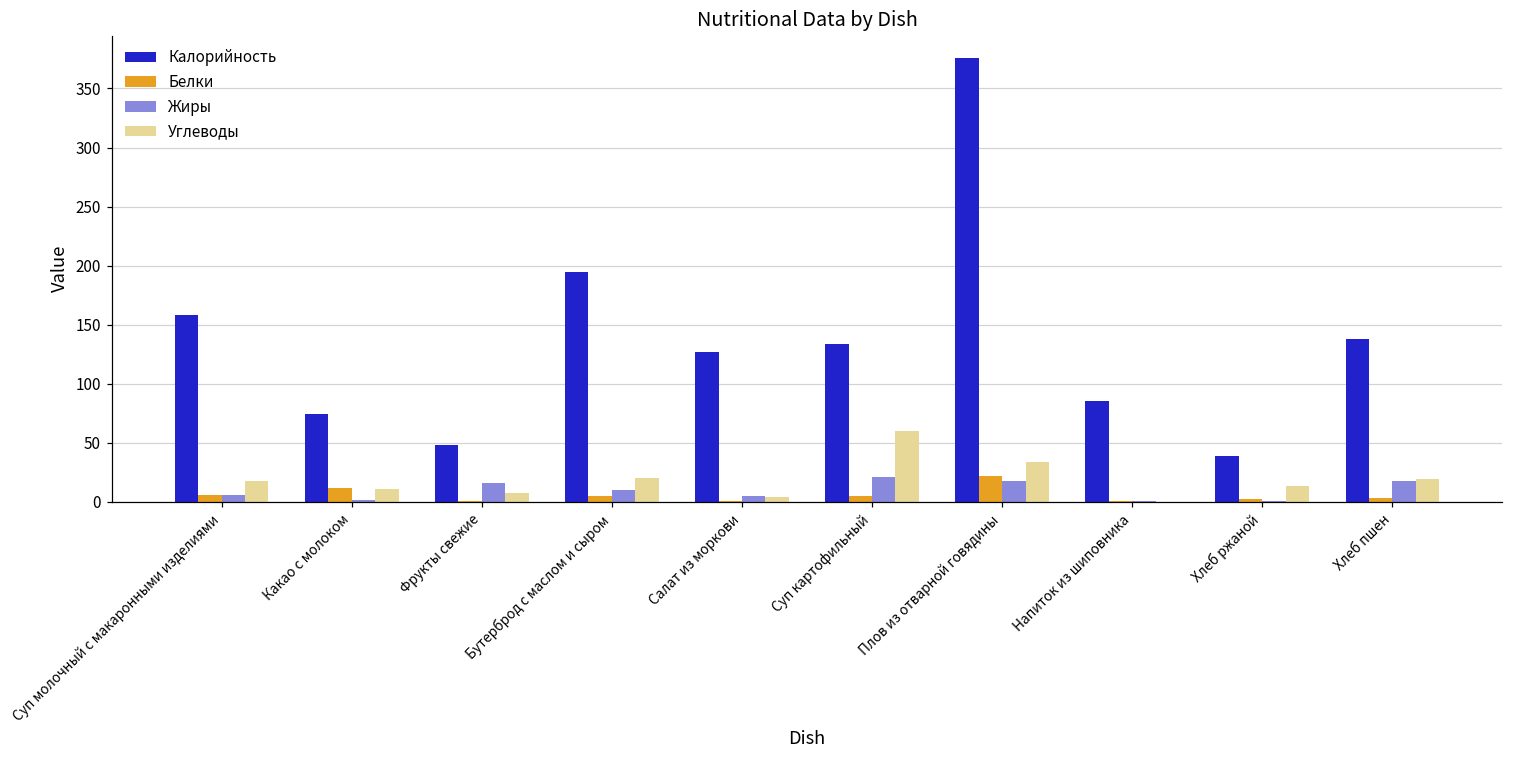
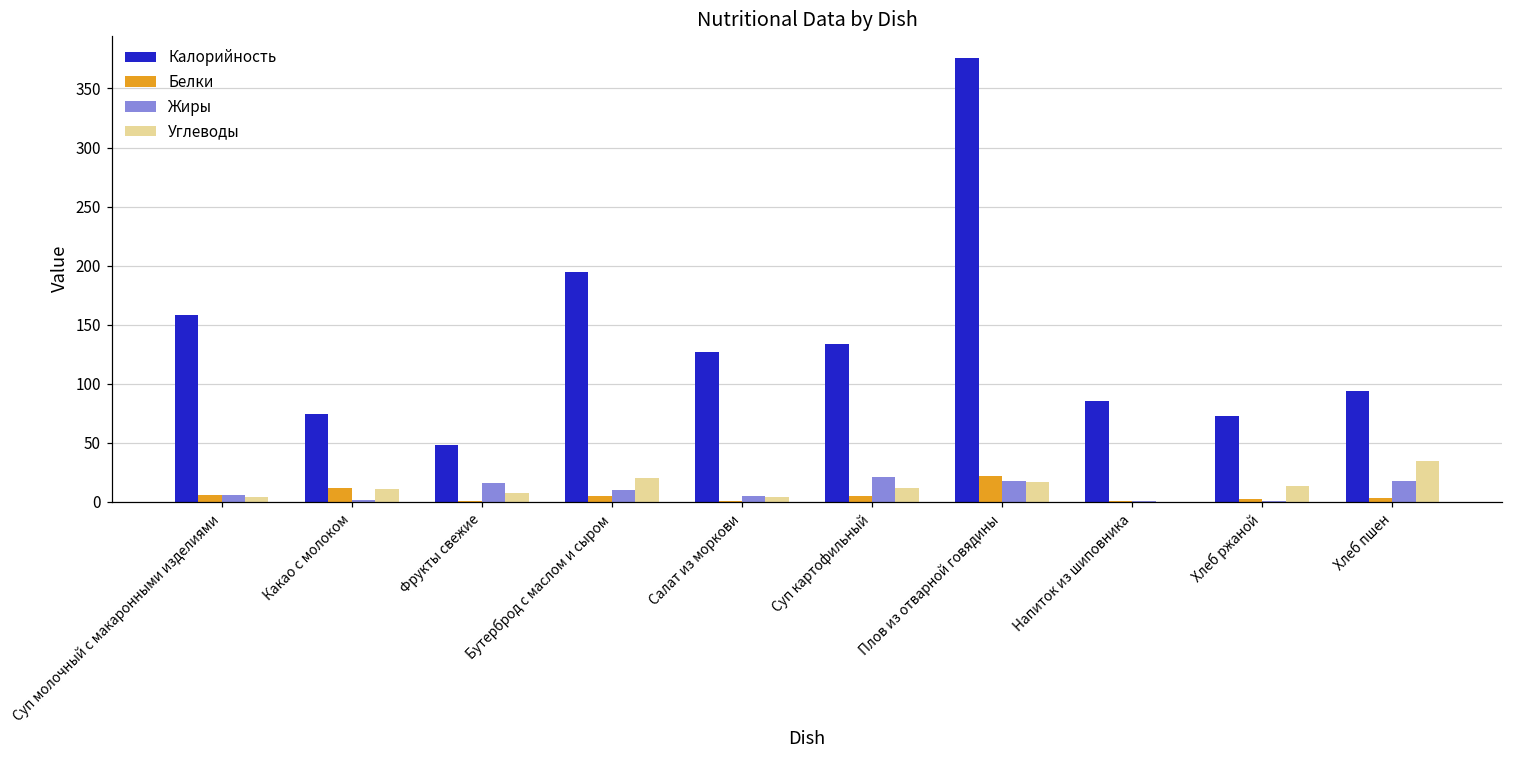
Углеводы, Суп молочный с макаронными изделиями: 18 -> 4
Углеводы, Суп картофильный: 60 -> 12
Углеводы, Плов из отварной говядины: 34 -> 17
Калорийность, Хлеб ржаной: 39 -> 72
Калорийность, Хлеб пшен: 138 -> 94
Углеводы, Хлеб пшен: 20 -> 34
